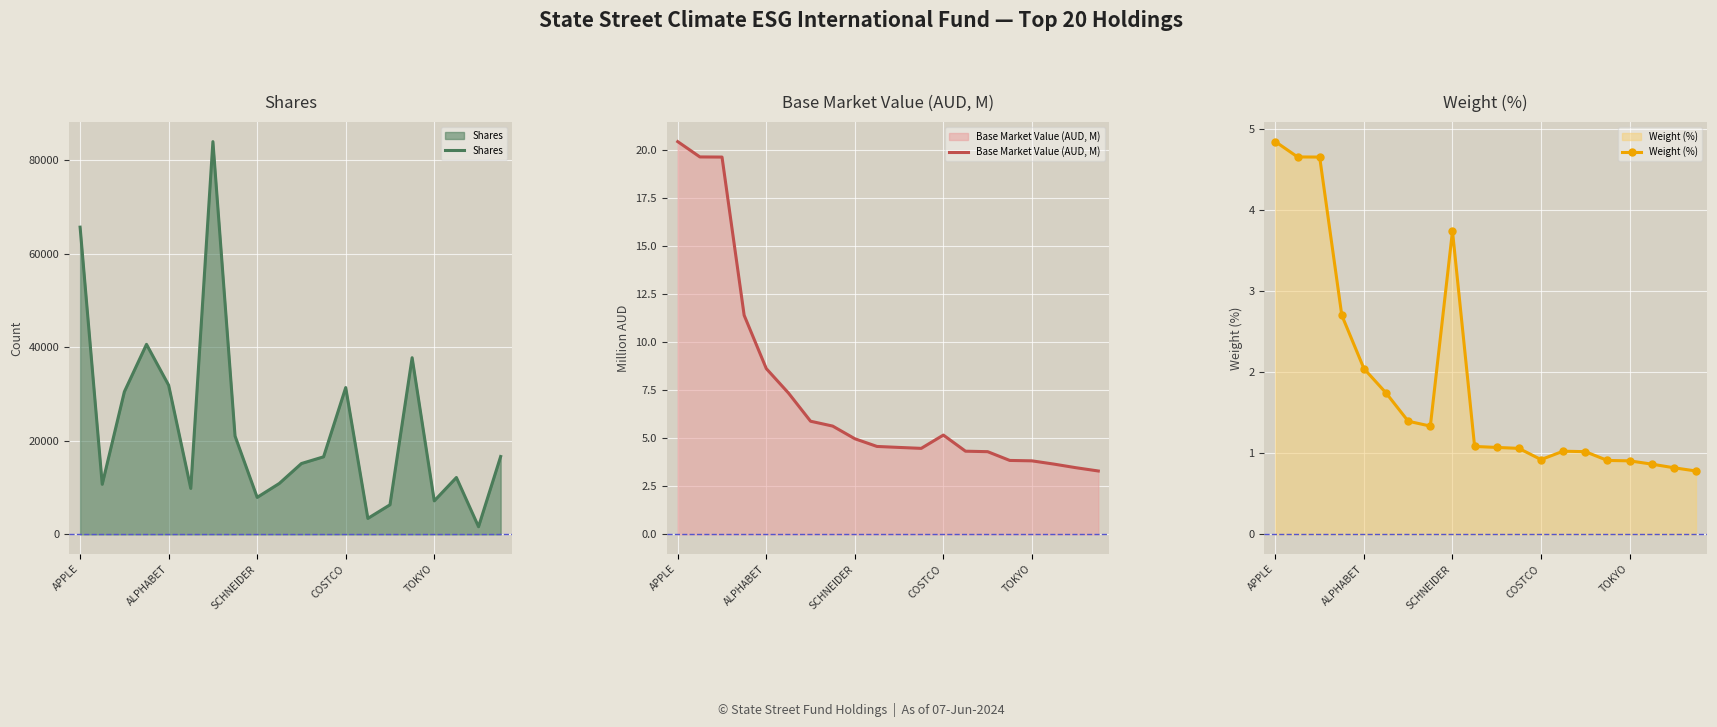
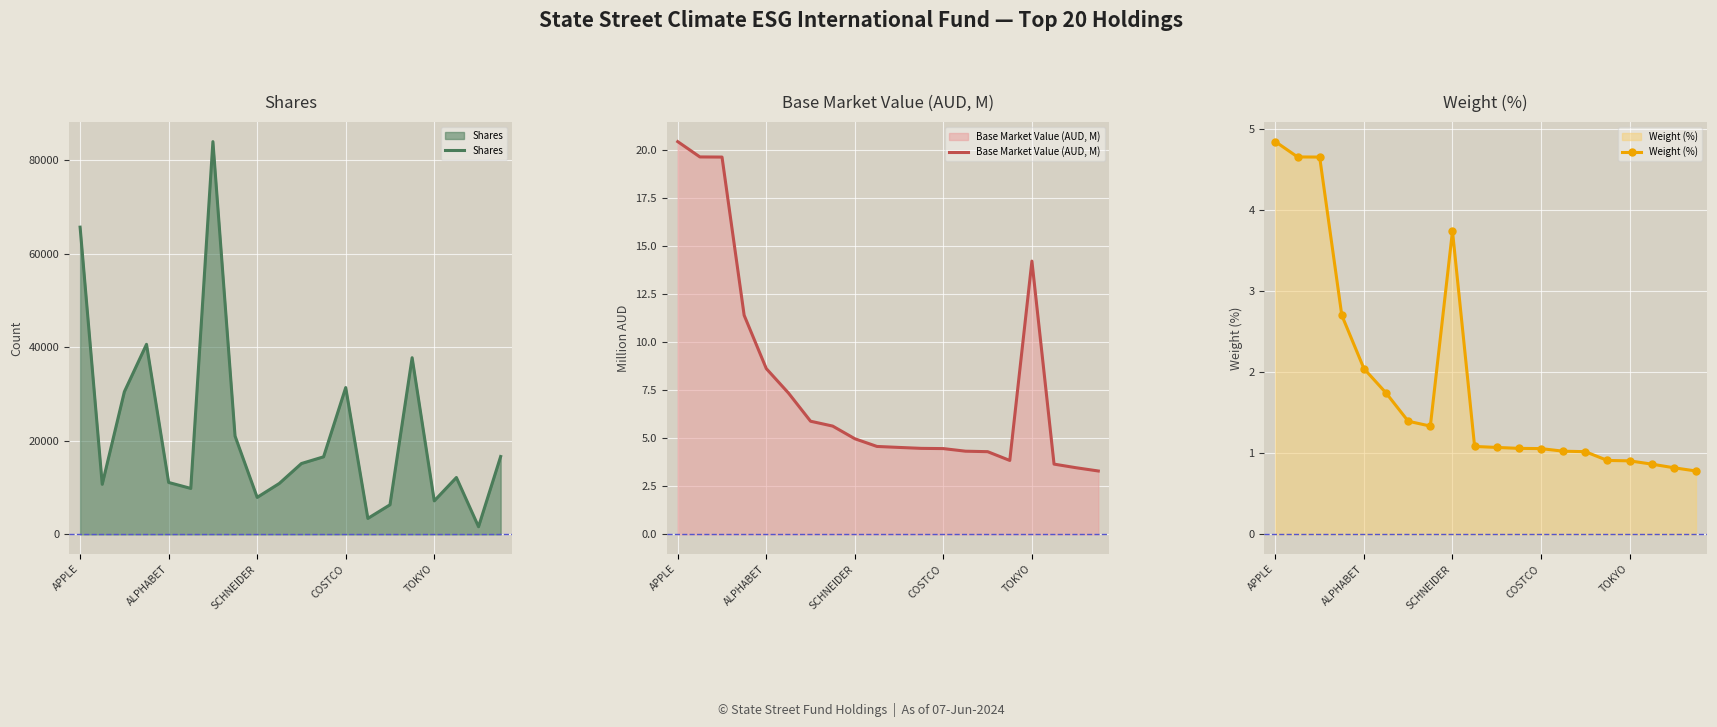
Shares, ALPHABET: 32000 -> 11000
Base Market Value (AUD, M), COSTCO: 5.2 -> 4.5
Base Market Value (AUD, M), TOKYO: 3.8 -> 14.2
Weight (%), COSTCO: 0.9 -> 1.1
